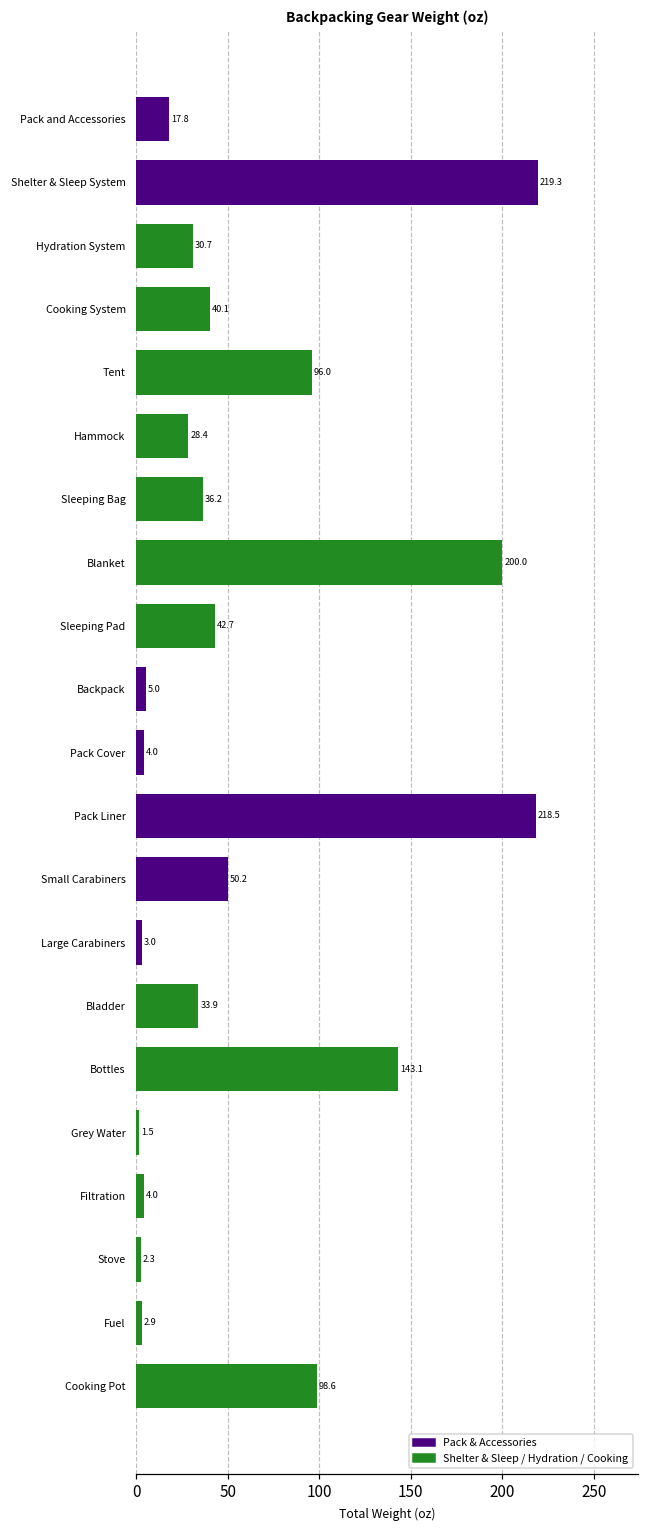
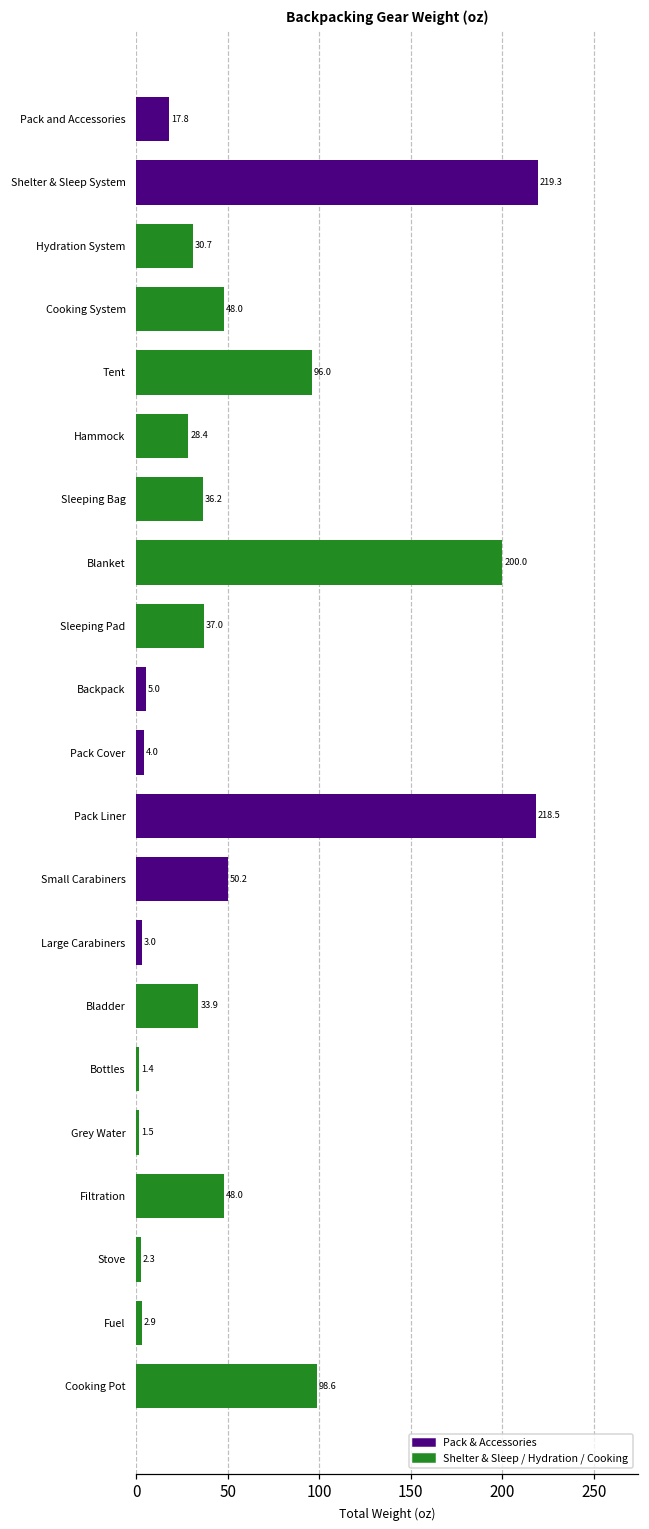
Cooking System: 40.1 -> 48.0
Sleeping Pad: 42.7 -> 37.0
Bottles: 143.1 -> 1.4
Filtration: 4.0 -> 48.0
